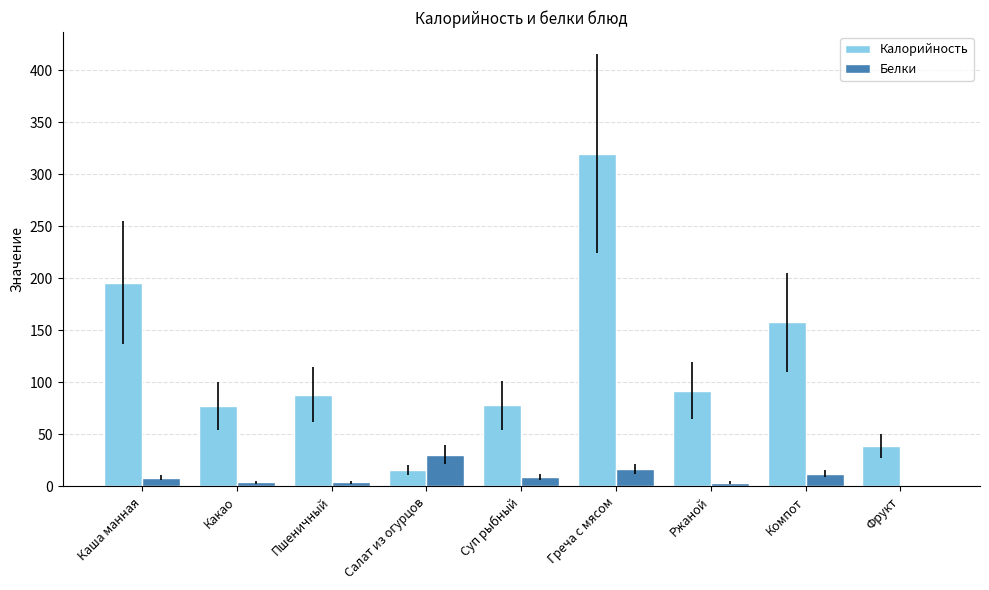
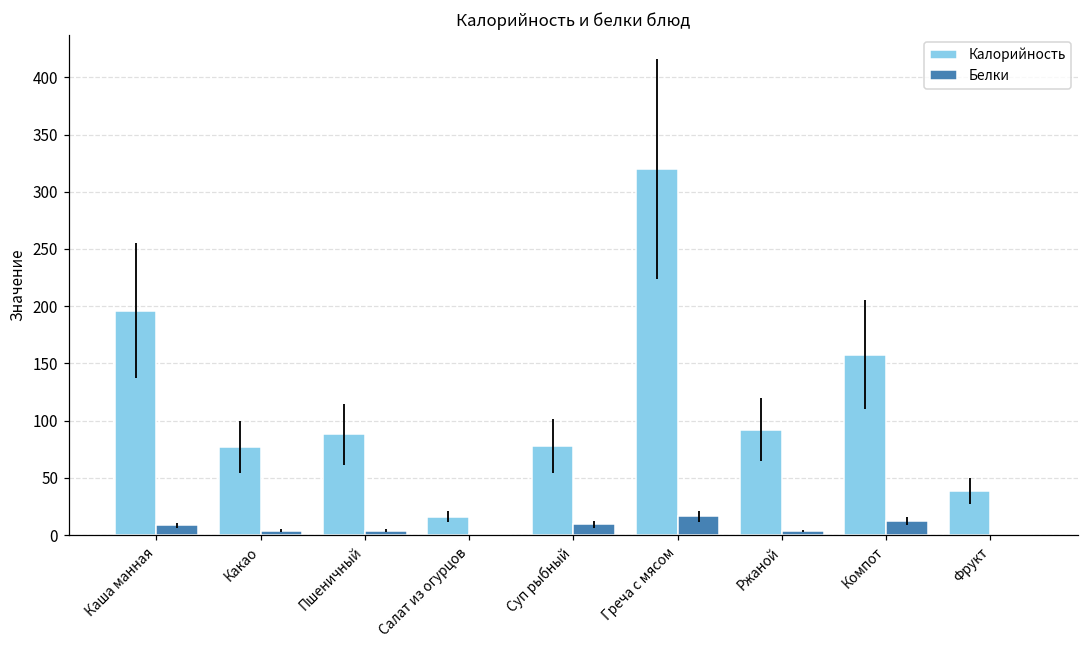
Белки, Салат из огурцов: 30 -> 1
